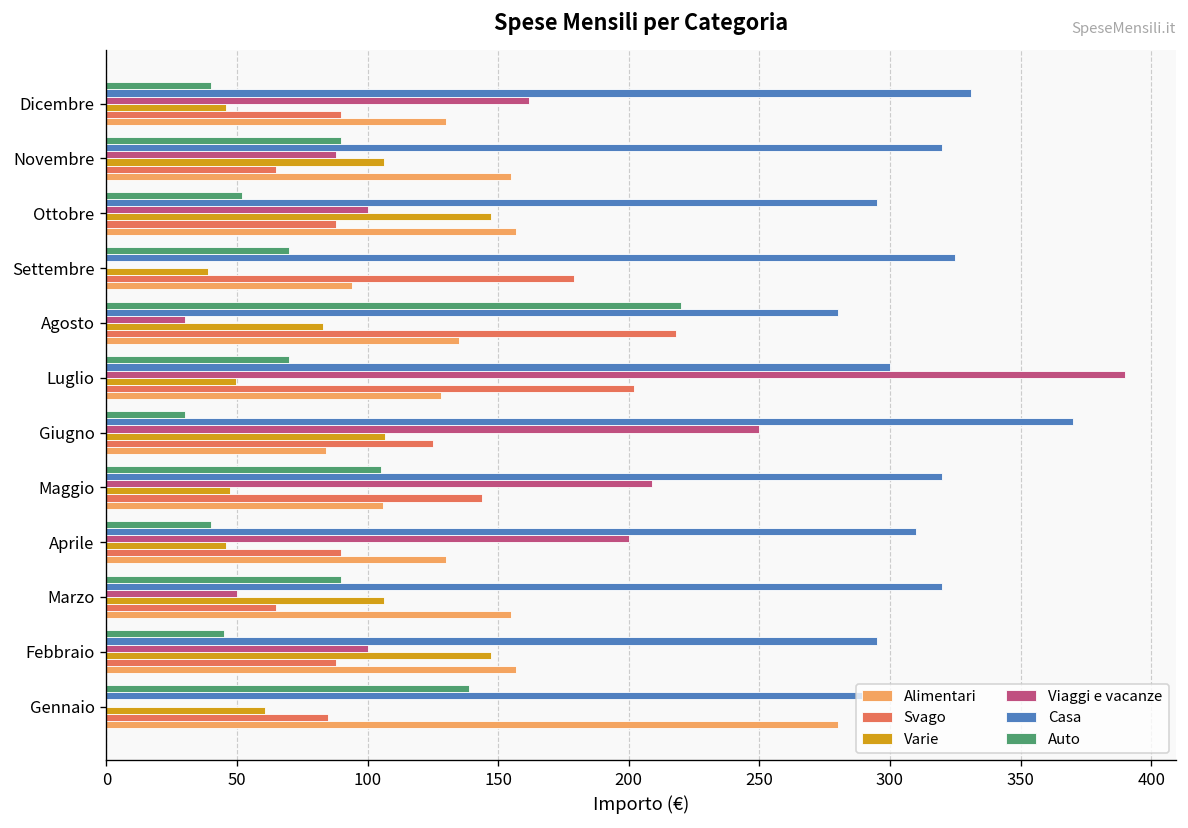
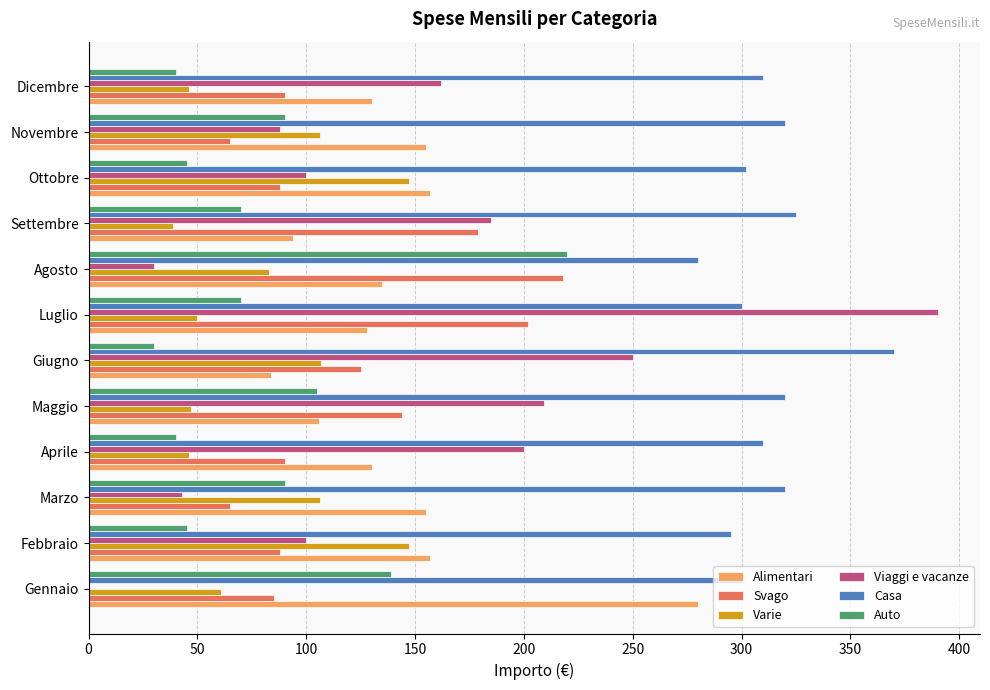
Casa, Dicembre: 331 -> 310
Auto, Ottobre: 52 -> 45
Casa, Ottobre: 295 -> 302
Viaggi e vacanze, Settembre: 0 -> 185
Viaggi e vacanze, Marzo: 50 -> 43
